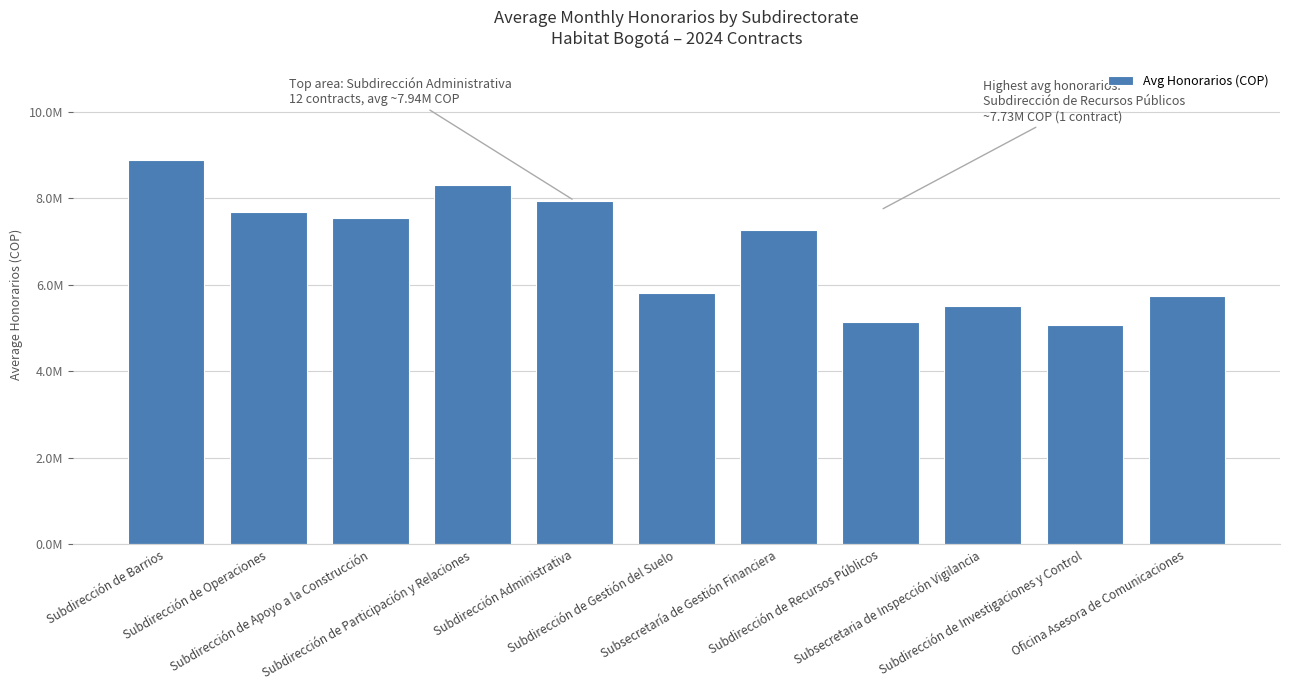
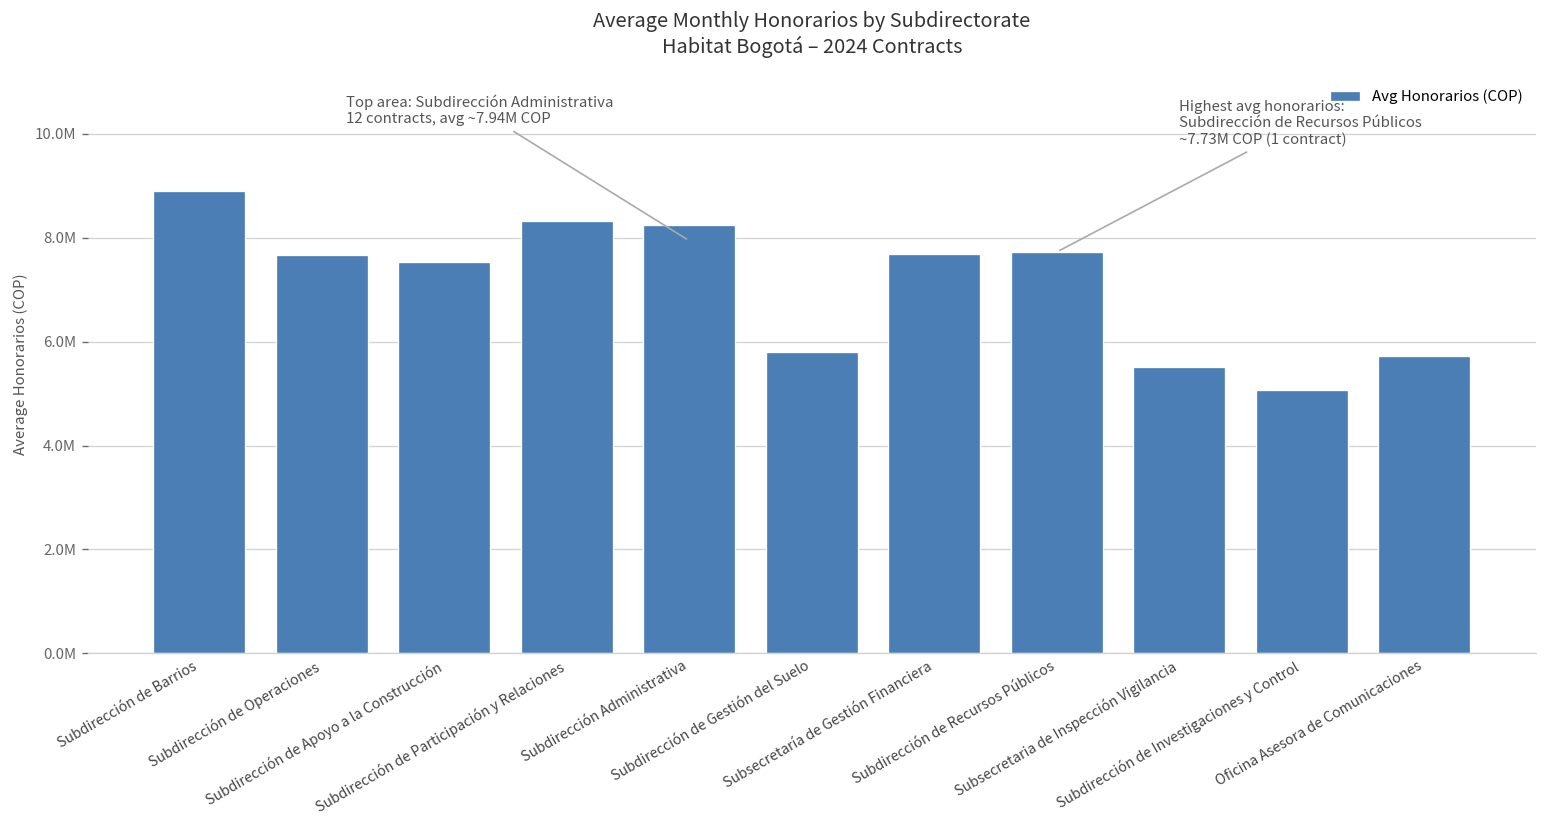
Subdirección Administrativa: 7900000 -> 8200000
Subsecretaría de Gestión Financiera: 7300000 -> 7700000
Subdirección de Recursos Públicos: 5100000 -> 7700000
